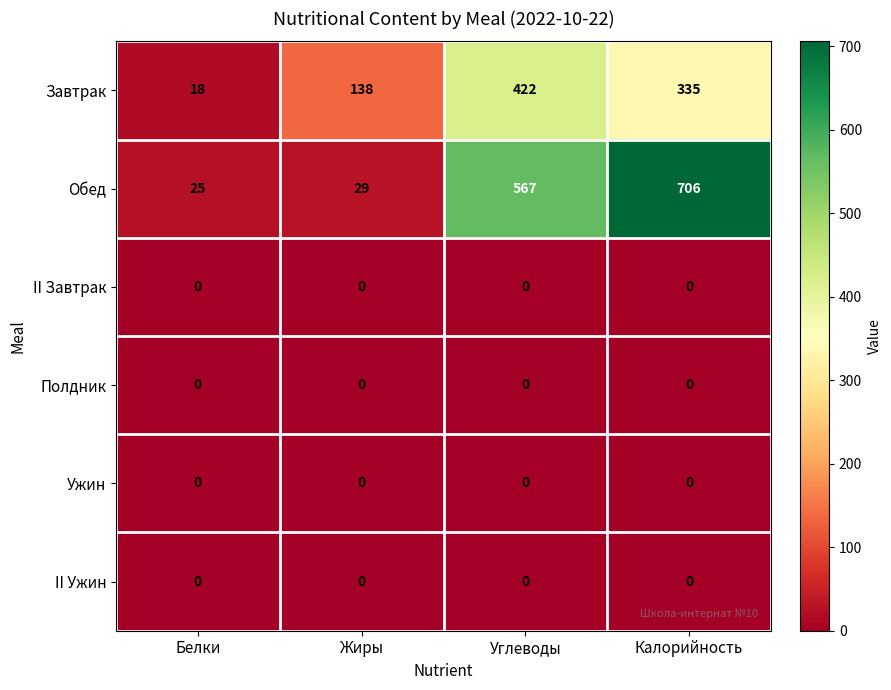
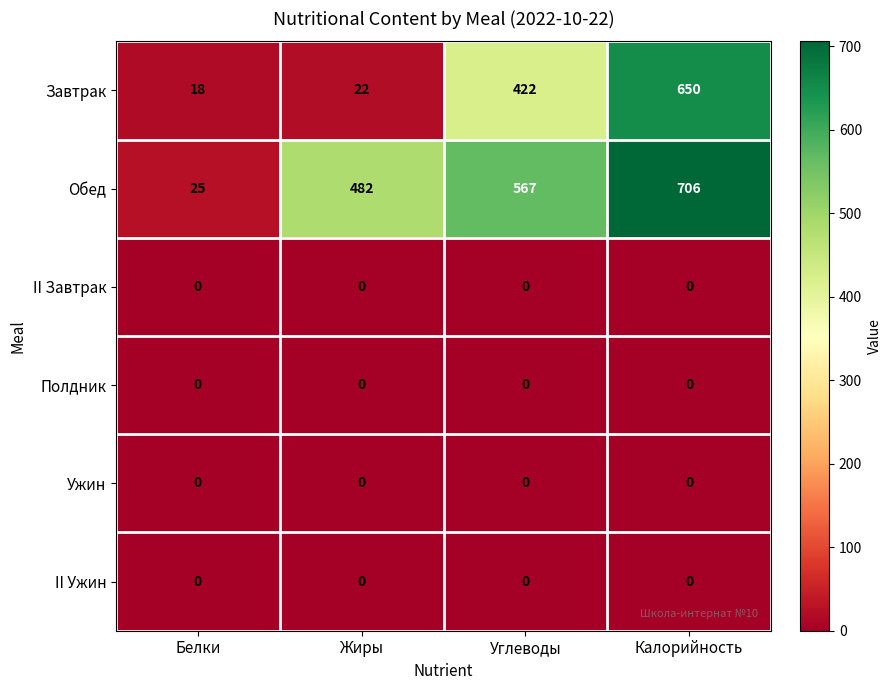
Завтрак, Жиры: 138 -> 22
Завтрак, Калорийность: 335 -> 650
Обед, Жиры: 29 -> 482
